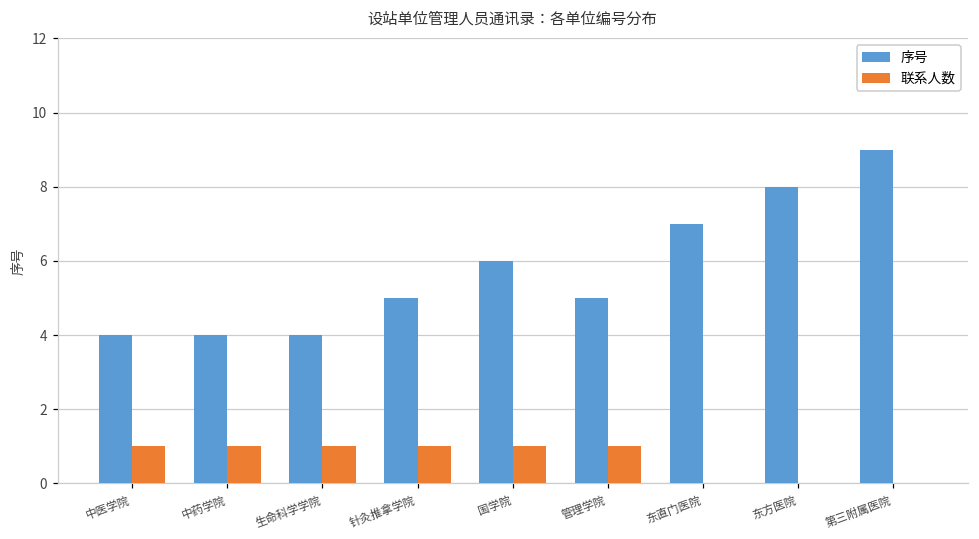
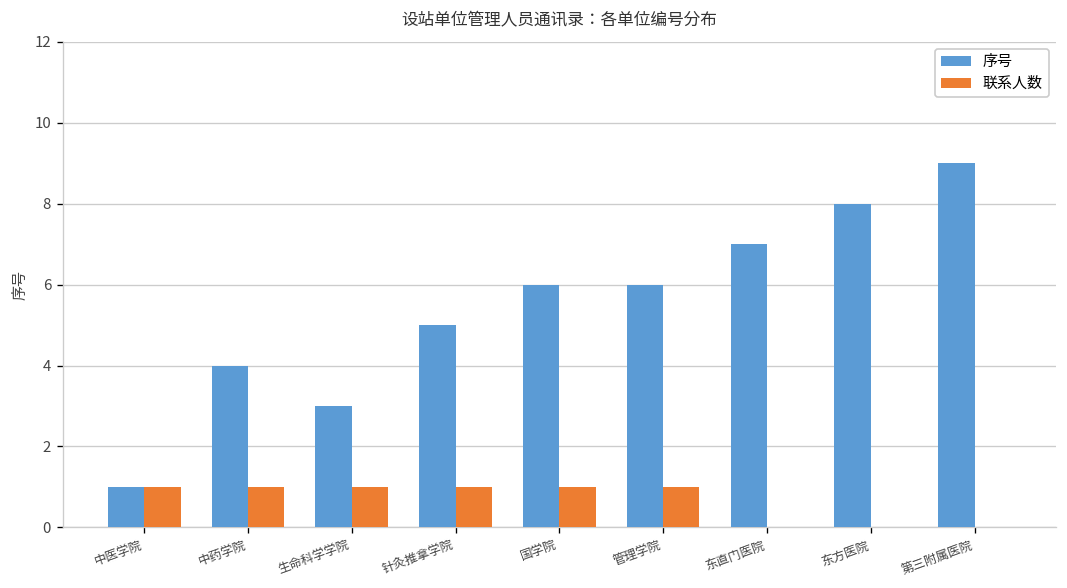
序号, 中医学院: 4 -> 1
序号, 生命科学学院: 4 -> 3
序号, 管理学院: 5 -> 6
